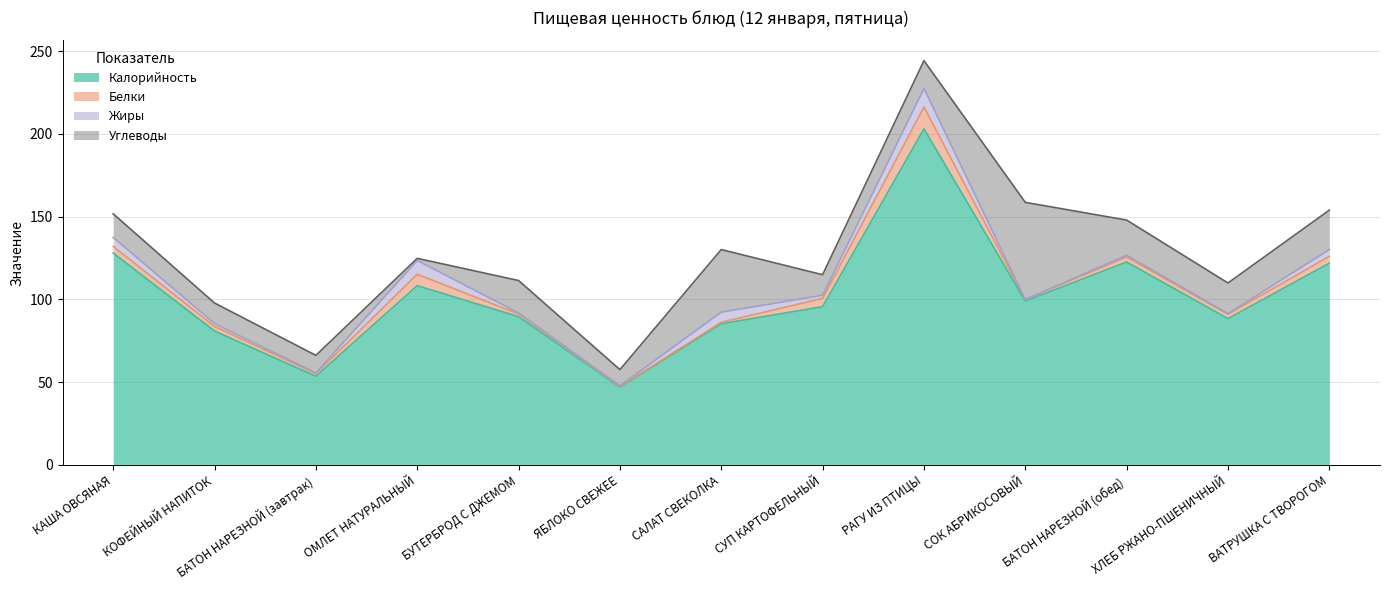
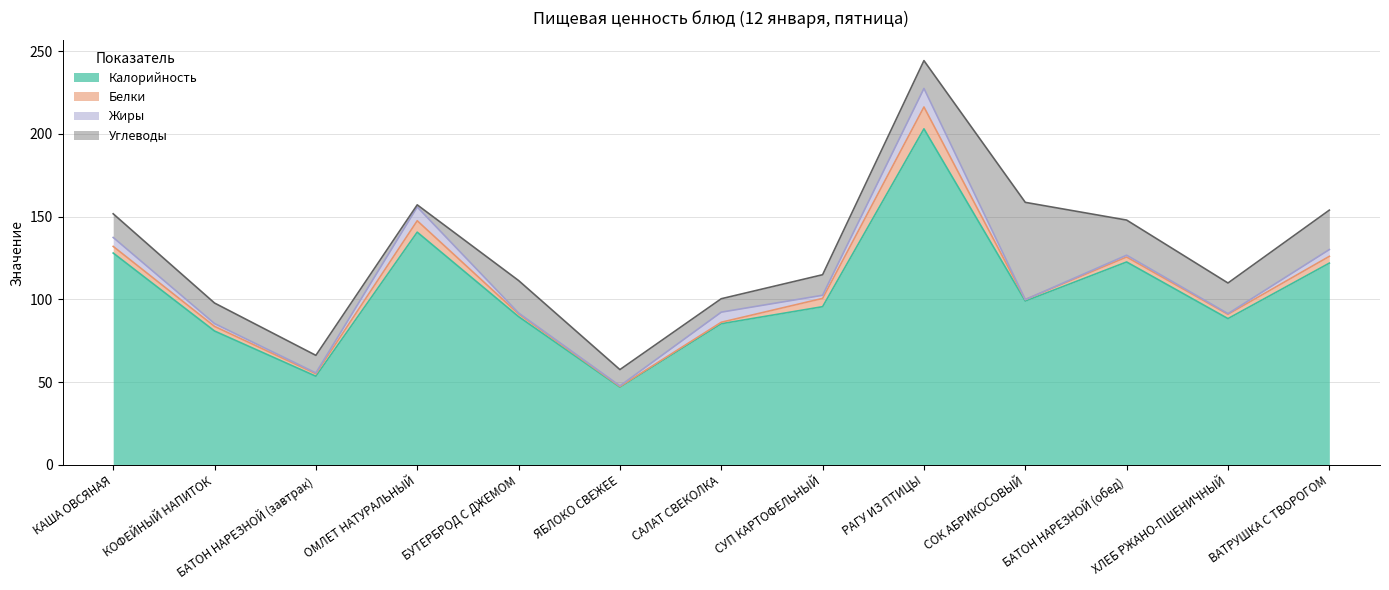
Калорийность, ОМЛЕТ НАТУРАЛЬНЫЙ: 108 -> 141
Углеводы, САЛАТ СВЕКОЛКА: 38 -> 8
